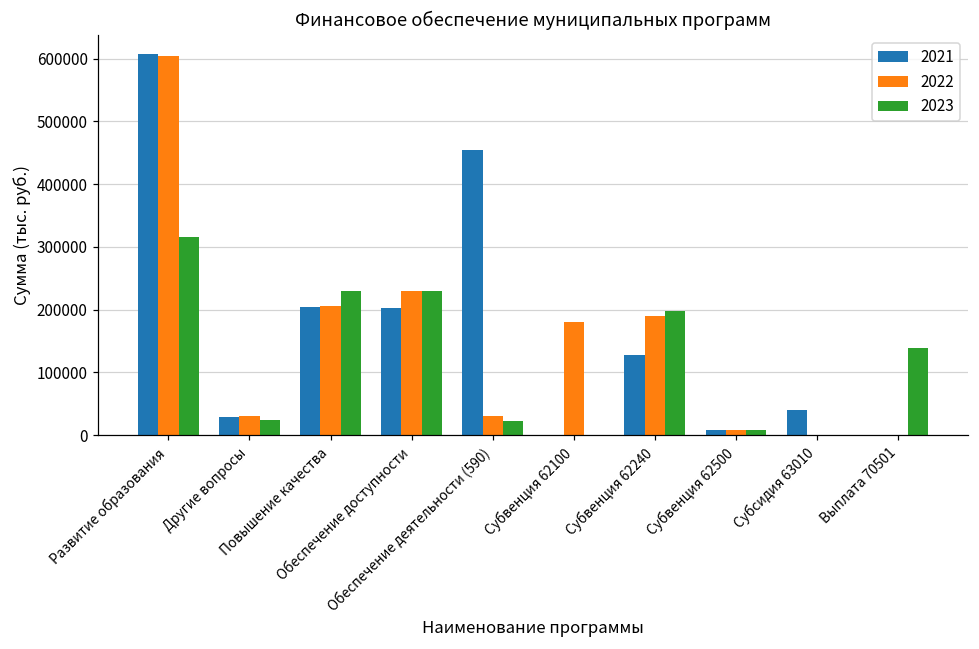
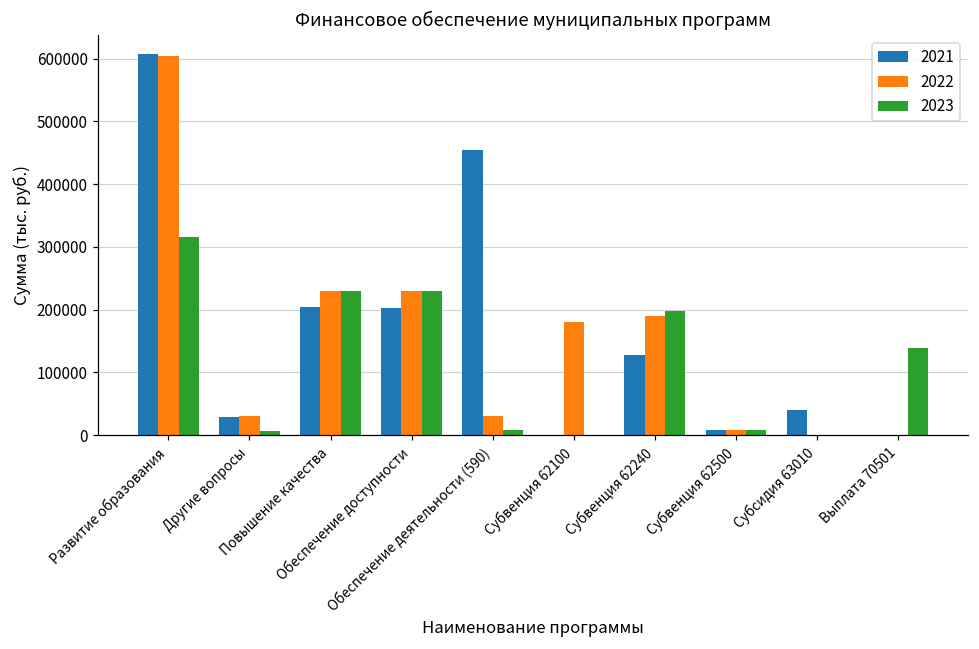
2023, Другие вопросы: 20000 -> 10000
2022, Повышение качества: 210000 -> 230000
2023, Обеспечение деятельности (590): 20000 -> 10000
